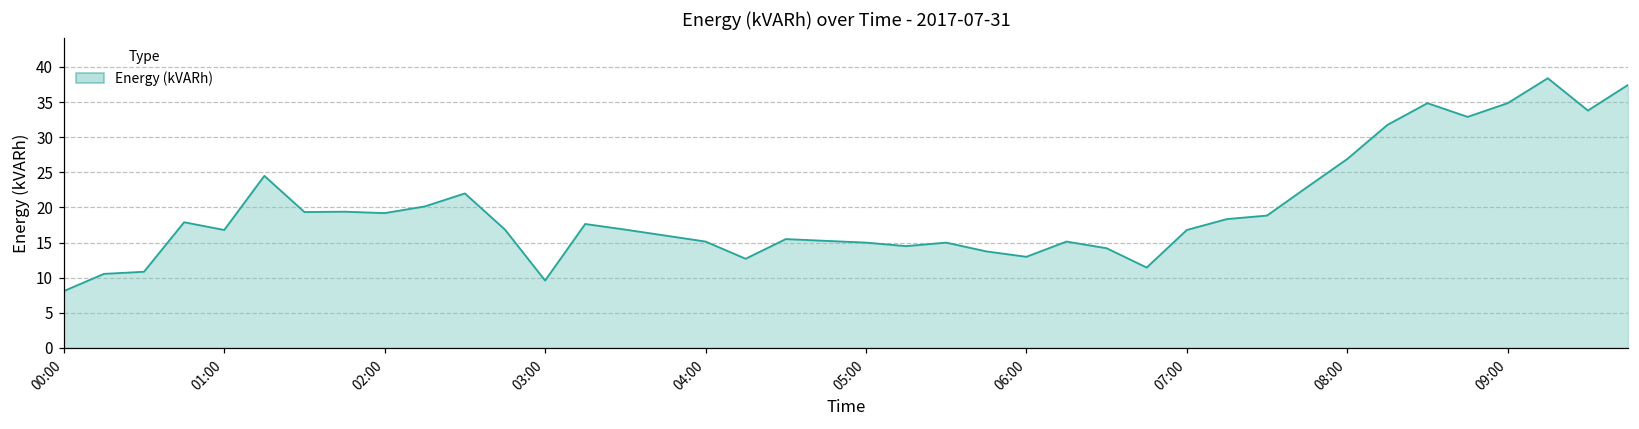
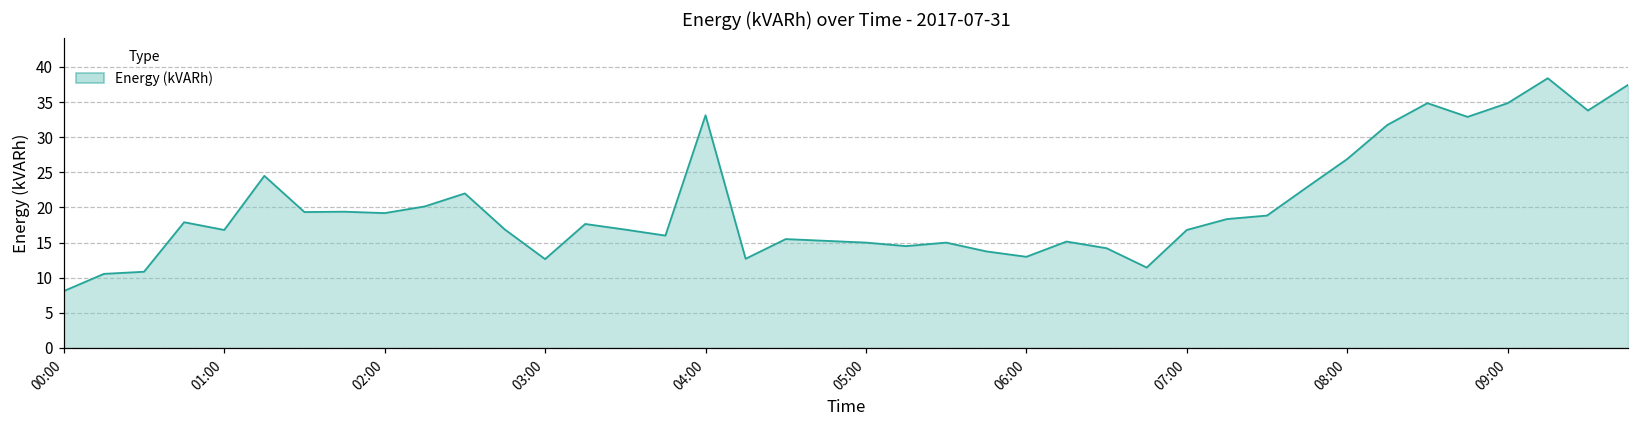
03:00: 10 -> 13
04:00: 15 -> 33
